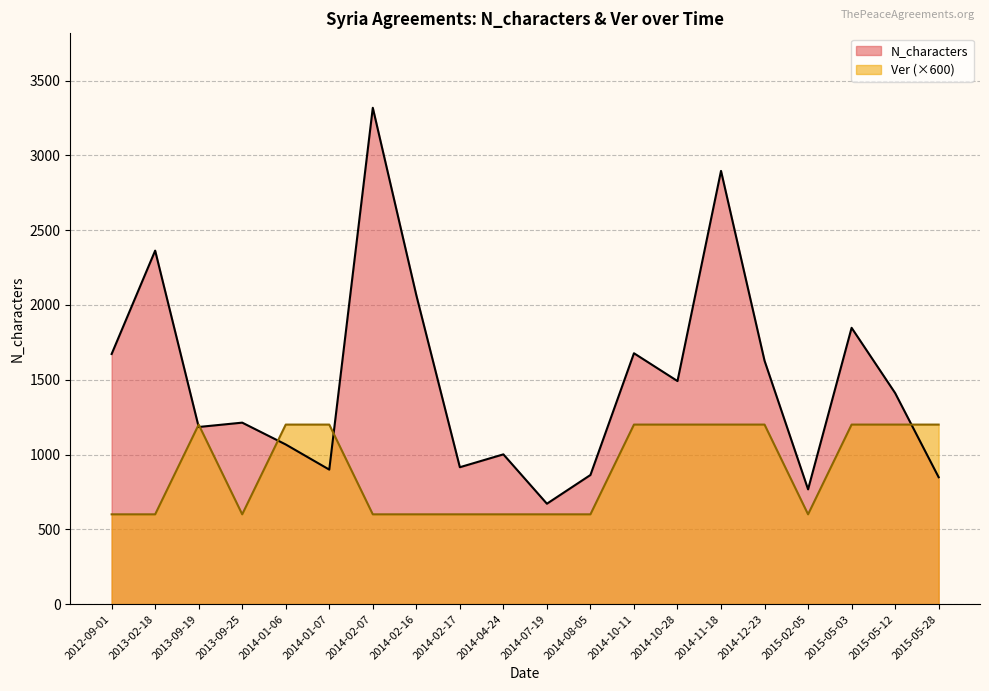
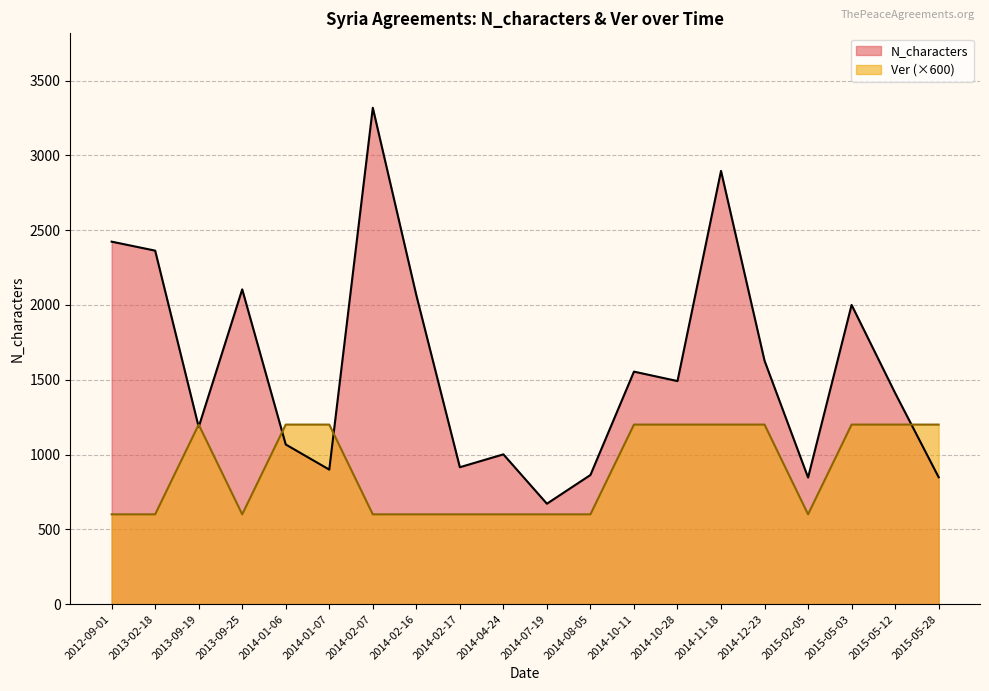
N_characters, 2012-09-01: 1670 -> 2420
N_characters, 2013-09-25: 1210 -> 2100
N_characters, 2014-10-11: 1680 -> 1550
N_characters, 2015-02-05: 770 -> 850
N_characters, 2015-05-03: 1850 -> 2000
